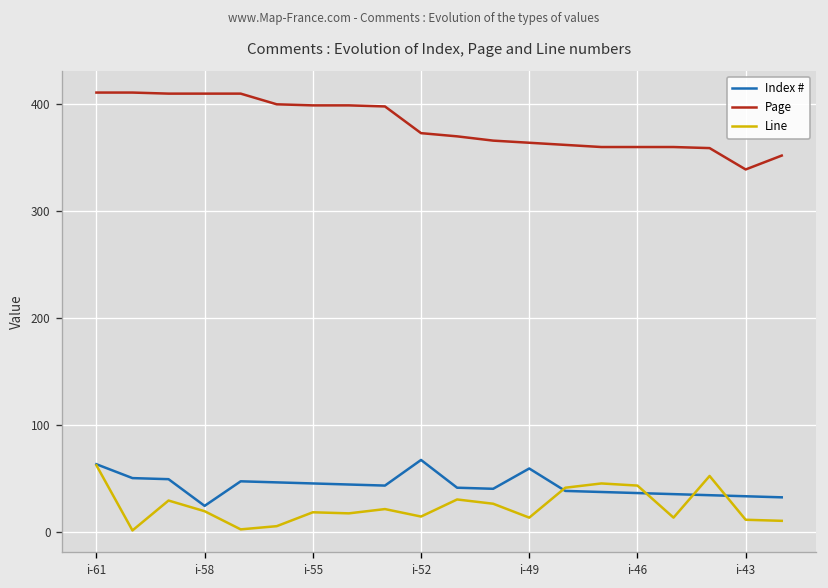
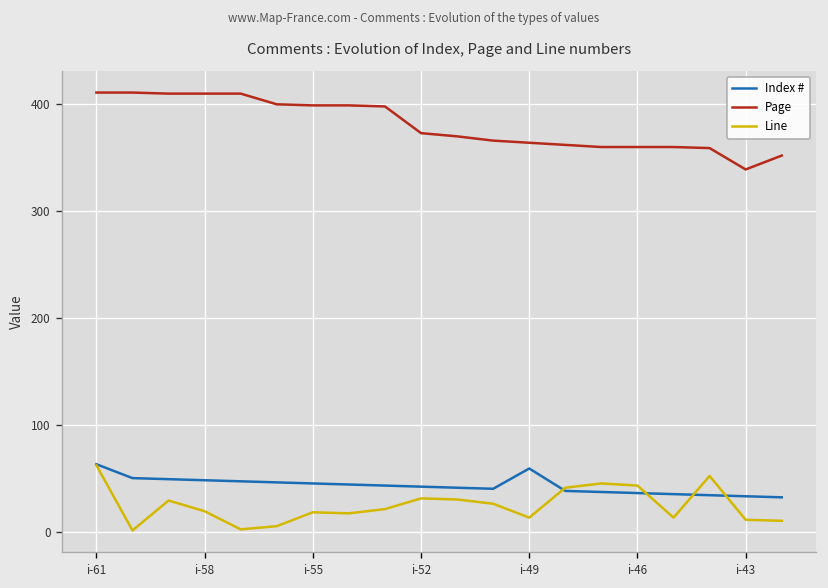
Index #, i-58: 20 -> 50
Index #, i-52: 70 -> 40
Line, i-52: 10 -> 30
